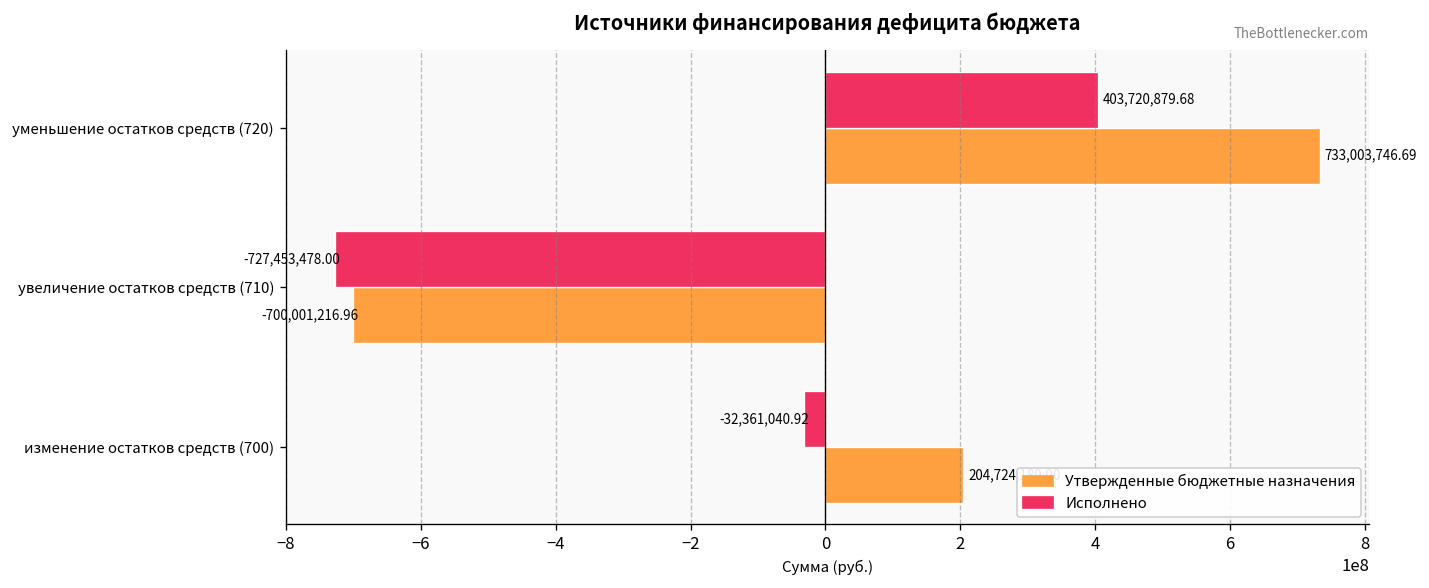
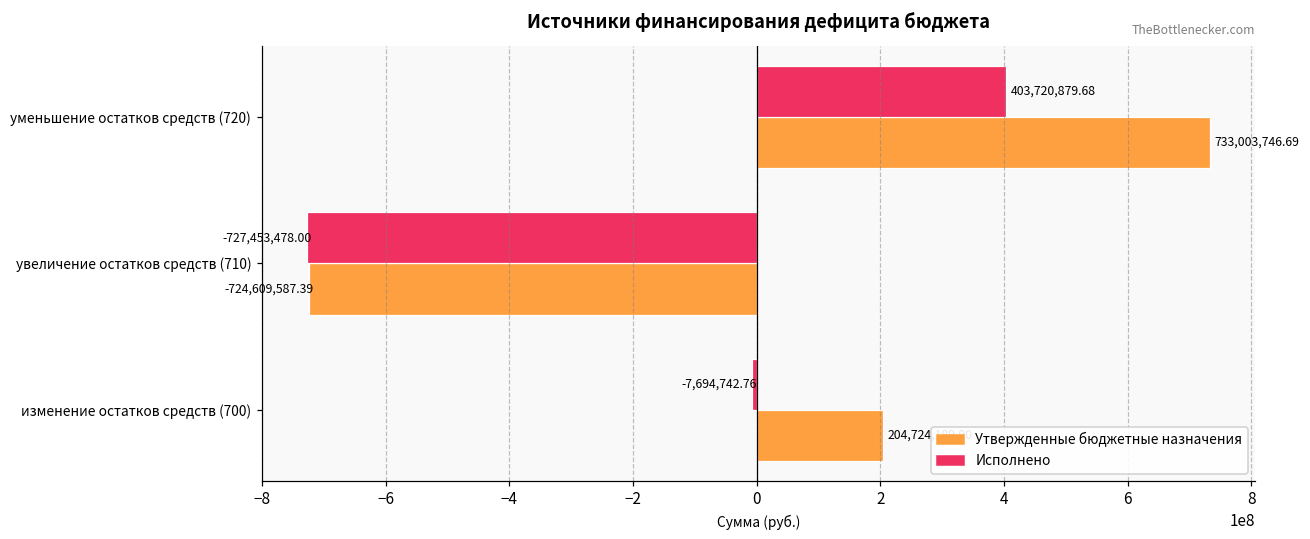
Утвержденные бюджетные назначения, увеличение остатков средств (710): -700,001,216.96 -> -724,609,587.39
Исполнено, изменение остатков средств (700): -32,361,040.92 -> -7,694,742.76
